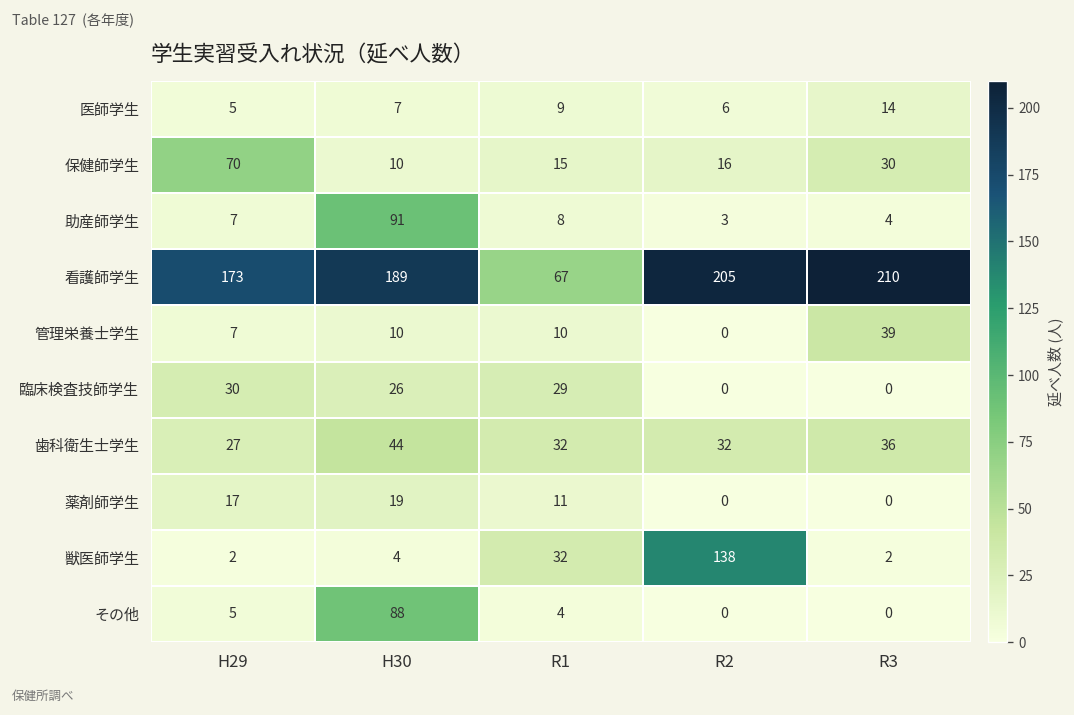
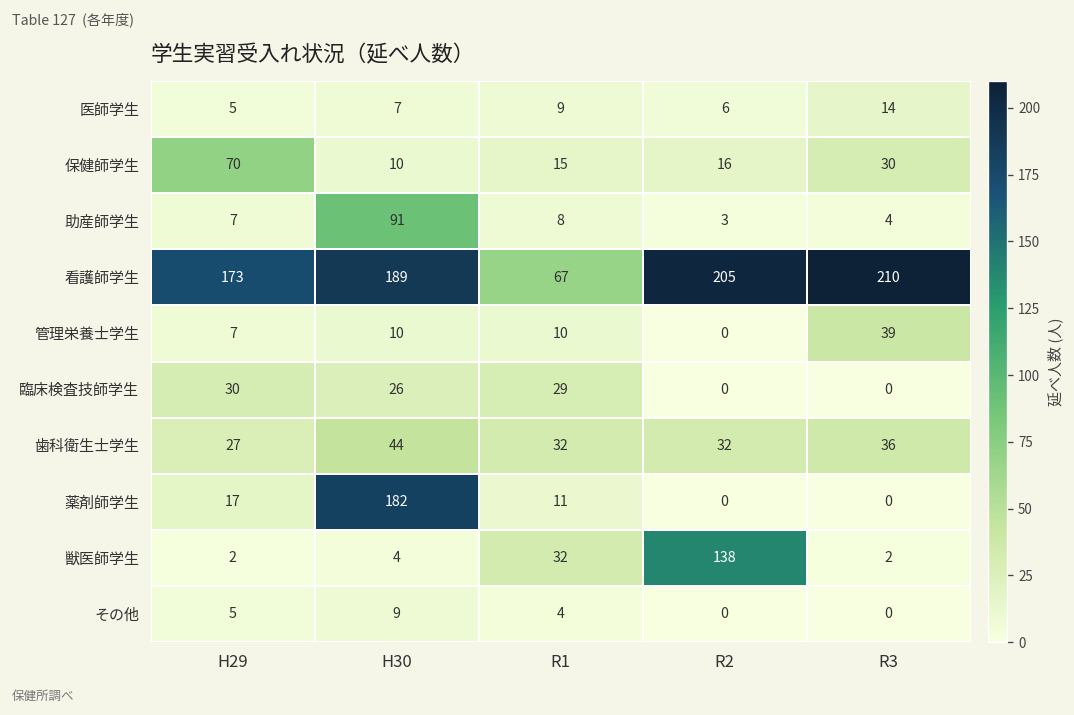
薬剤師学生, H30: 19 -> 182
その他, H30: 88 -> 9
